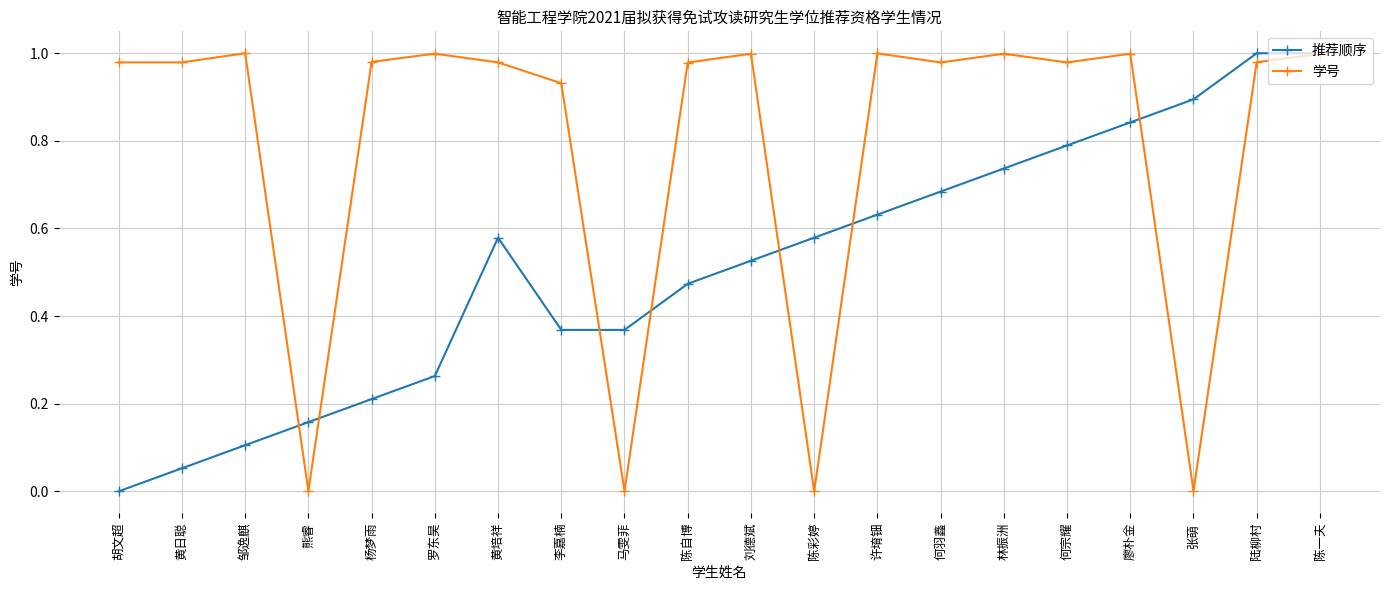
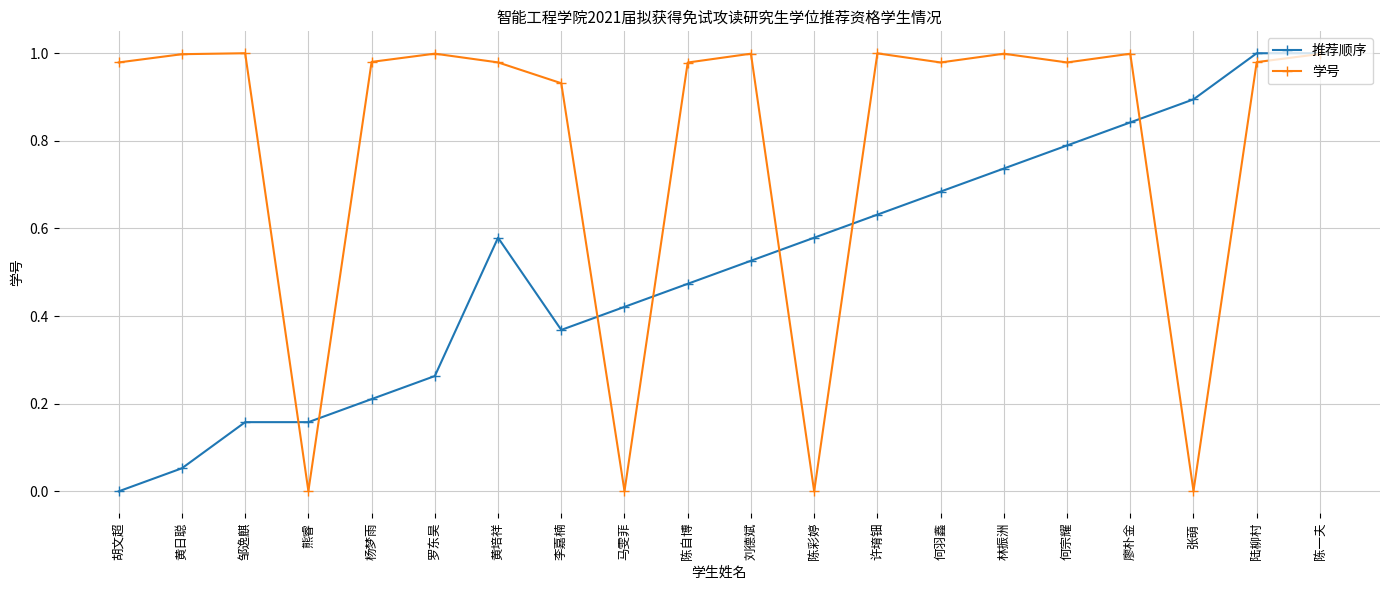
学号, 黄日聪: 0.98 -> 1.00
推荐顺序, 邹逸麒: 0.11 -> 0.16
推荐顺序, 马雯菲: 0.37 -> 0.42
